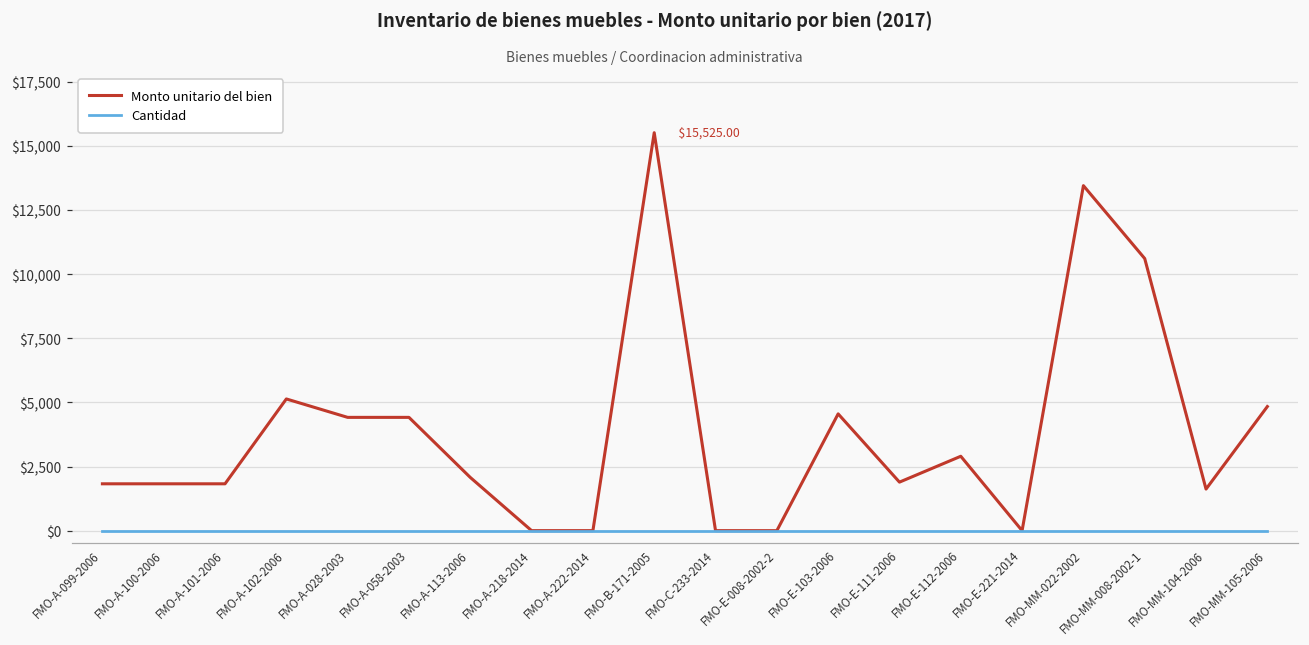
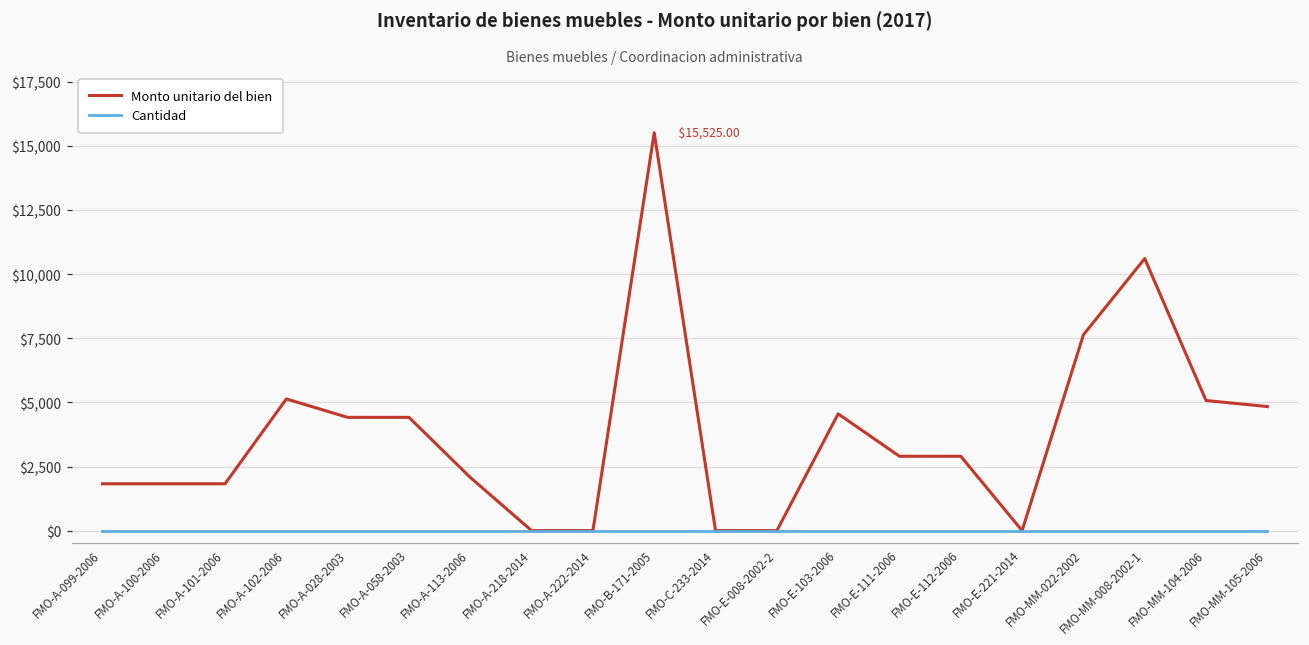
Monto unitario del bien, FMO-E-111-2006: $1,900 -> $2,900
Monto unitario del bien, FMO-MM-022-2002: $13,500 -> $7,600
Monto unitario del bien, FMO-MM-104-2006: $1,600 -> $5,100
